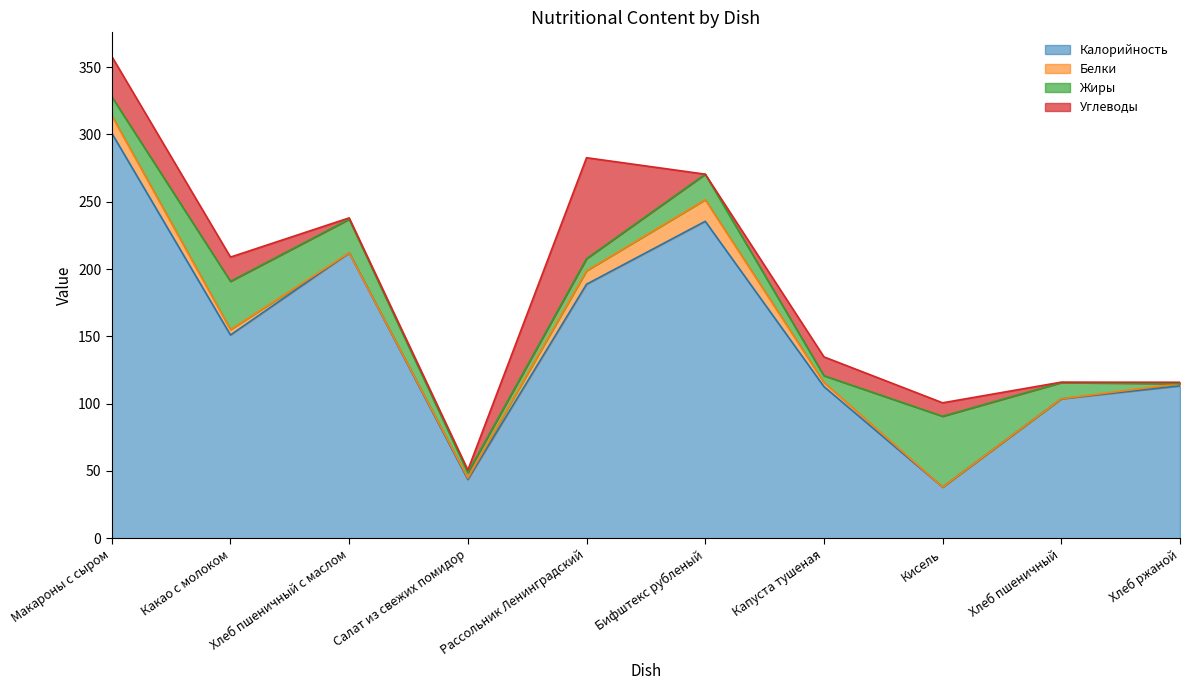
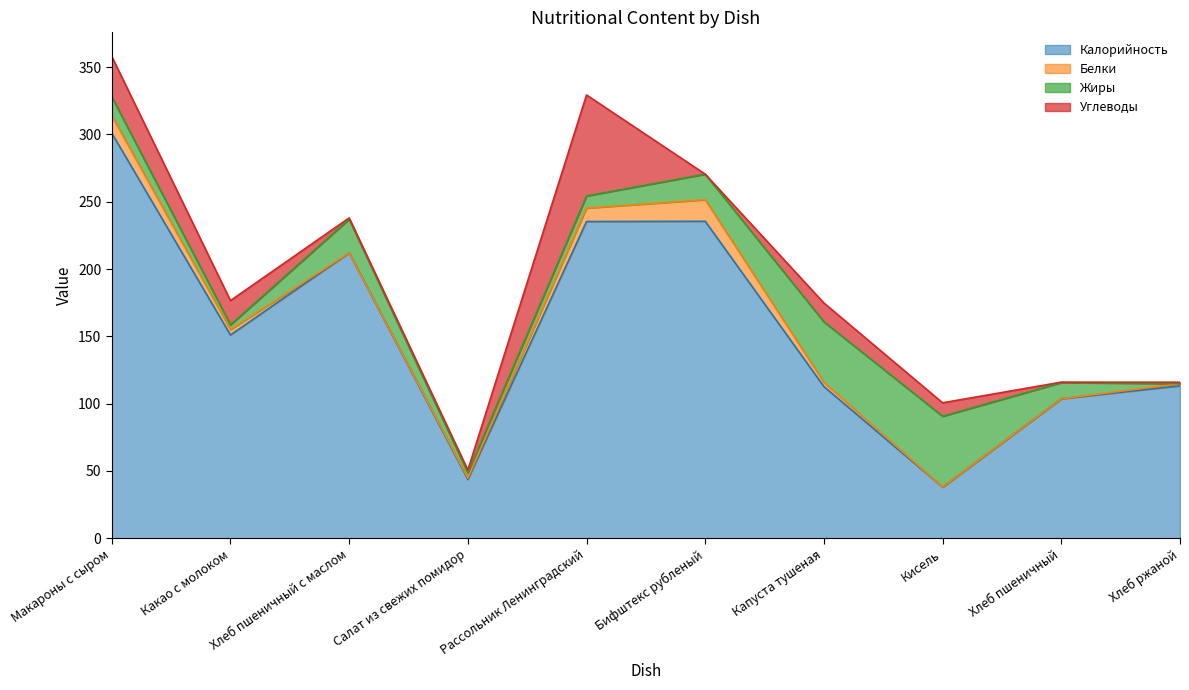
Жиры, Какао с молоком: 36 -> 4
Калорийность, Рассольник Ленинградский: 189 -> 235
Жиры, Капуста тушеная: 5 -> 45
